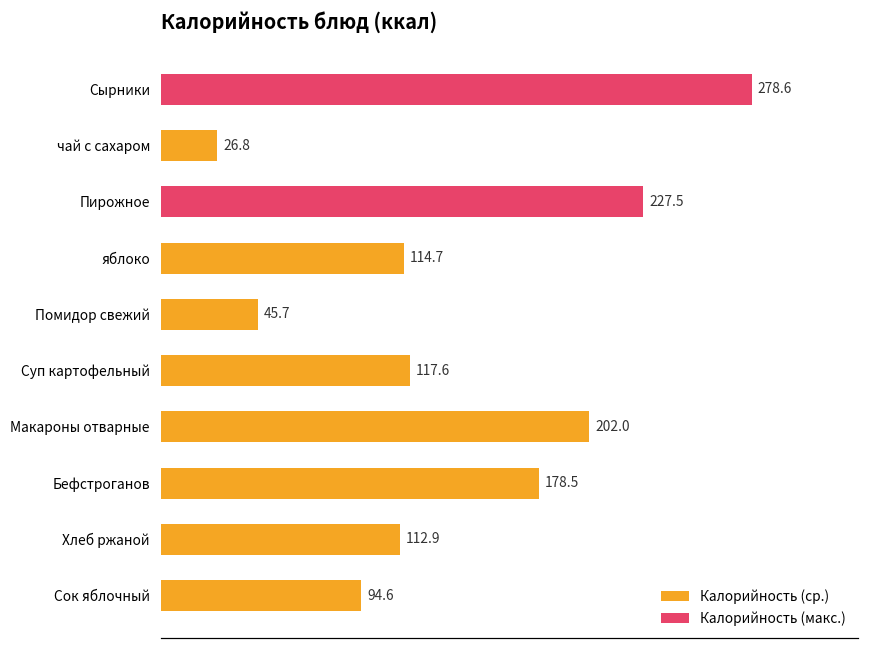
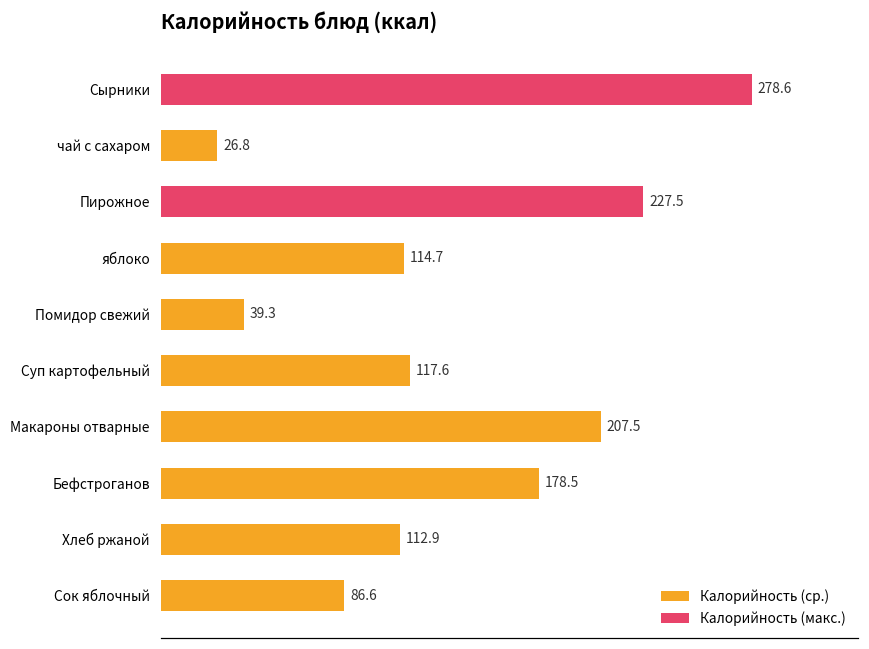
Помидор свежий: 45.7 -> 39.3
Макароны отварные: 202.0 -> 207.5
Сок яблочный: 94.6 -> 86.6
